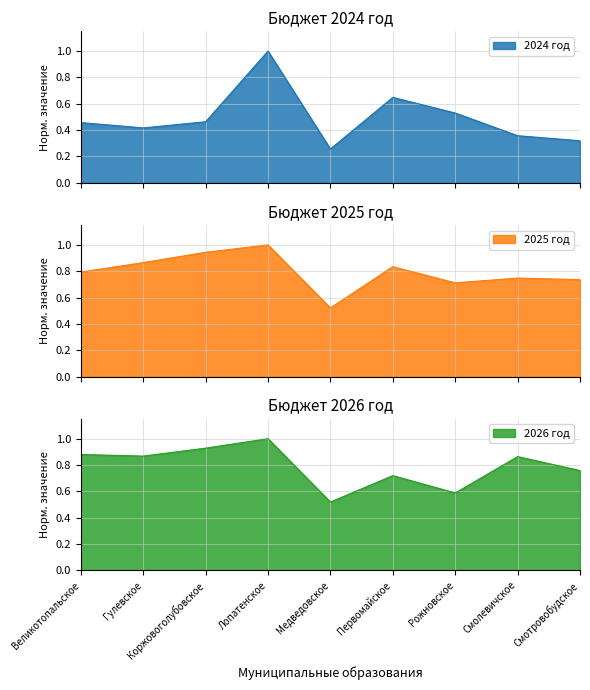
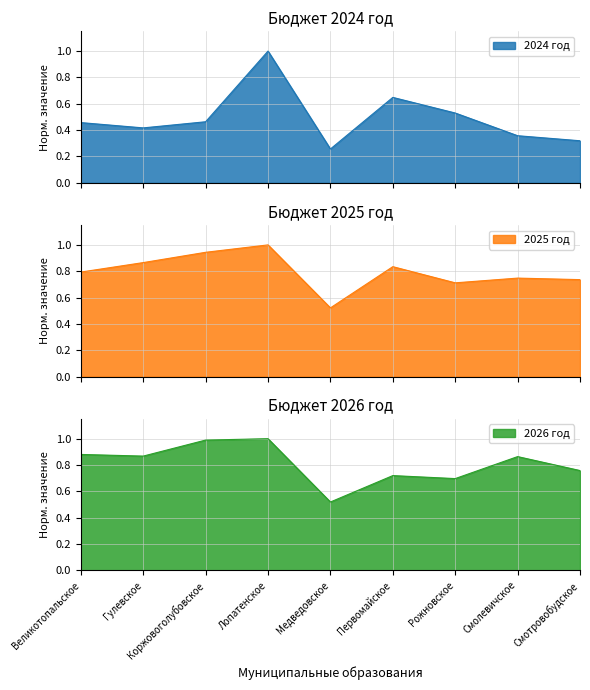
Бюджет 2026 год, Коржовоголубовское: 0.93 -> 0.99
Бюджет 2026 год, Рожновское: 0.59 -> 0.70
